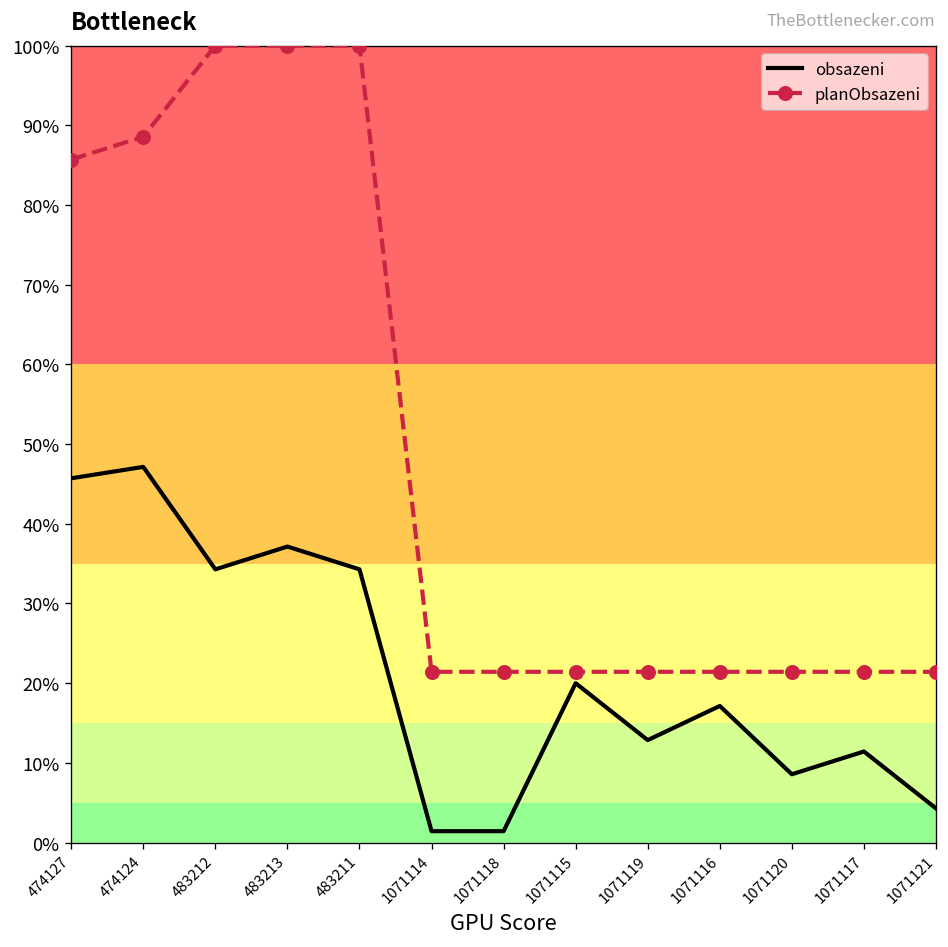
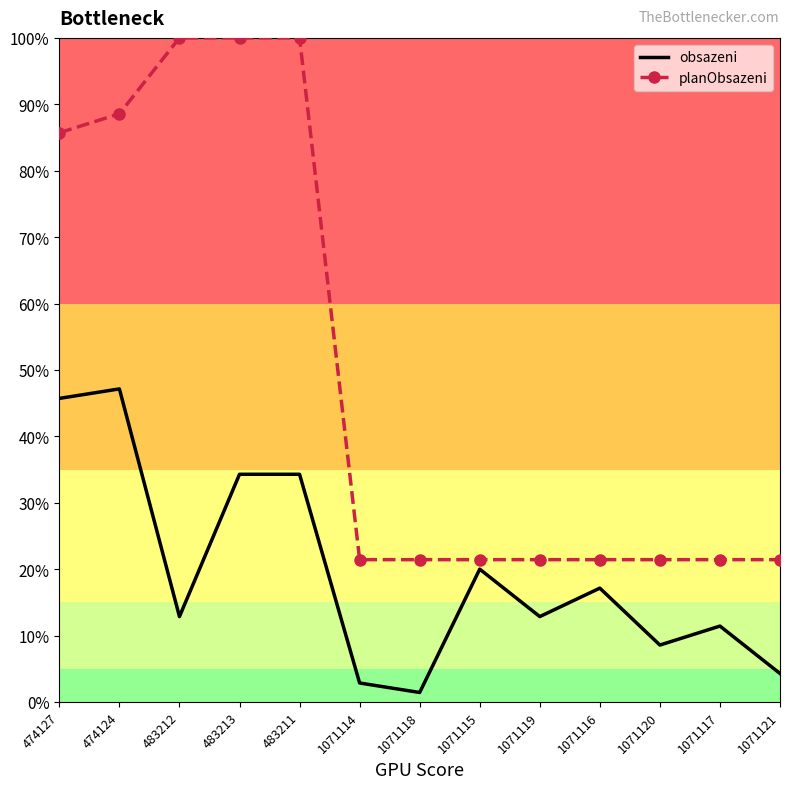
obsazeni, 483212: 34% -> 13%
obsazeni, 483213: 37% -> 34%
obsazeni, 1071114: 1% -> 3%
